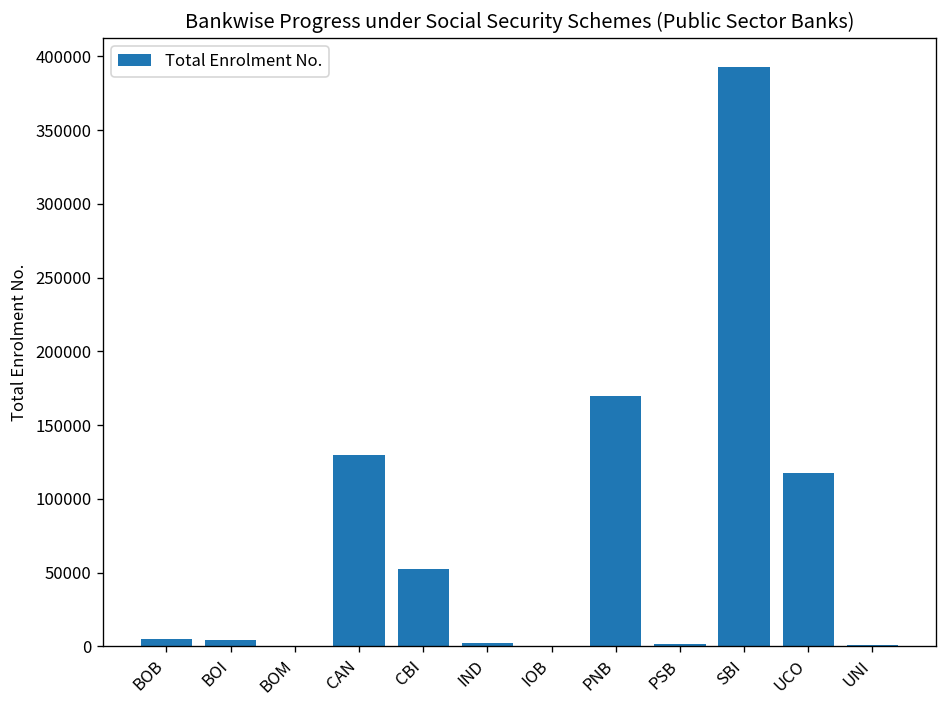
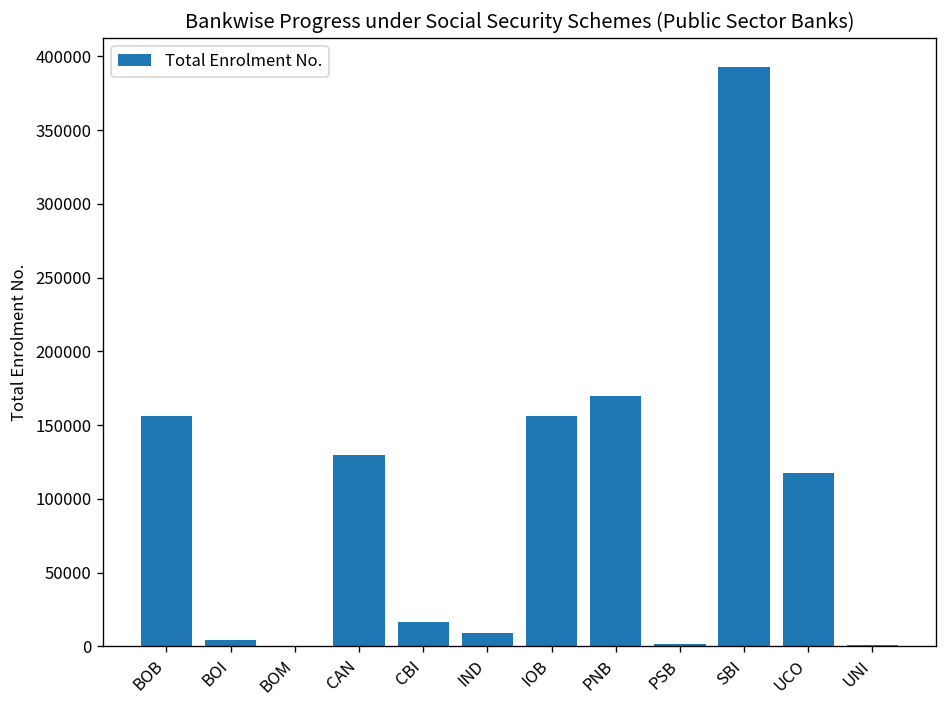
BOB: 5000 -> 156000
CBI: 52000 -> 16000
IND: 2000 -> 9000
IOB: 1000 -> 156000
